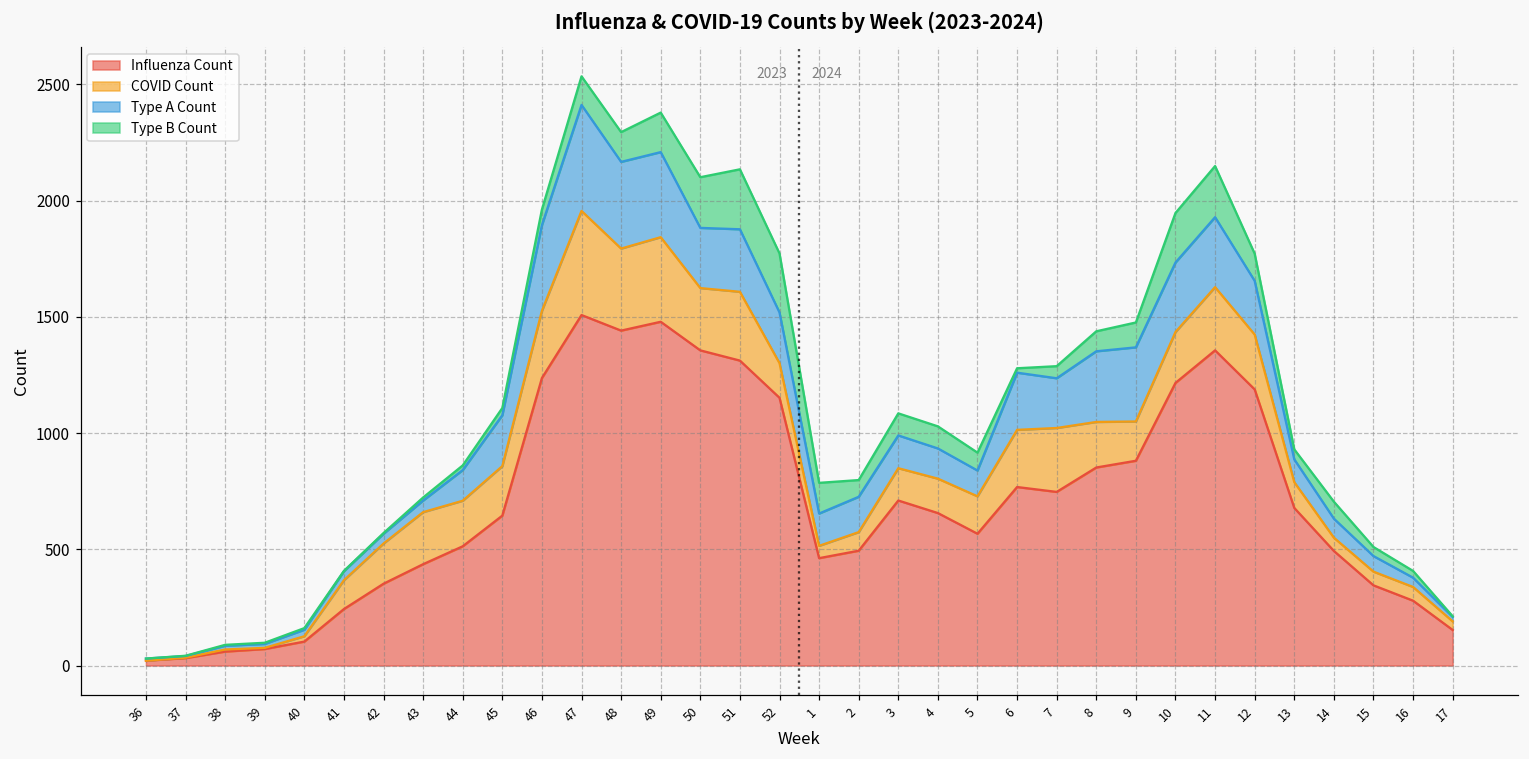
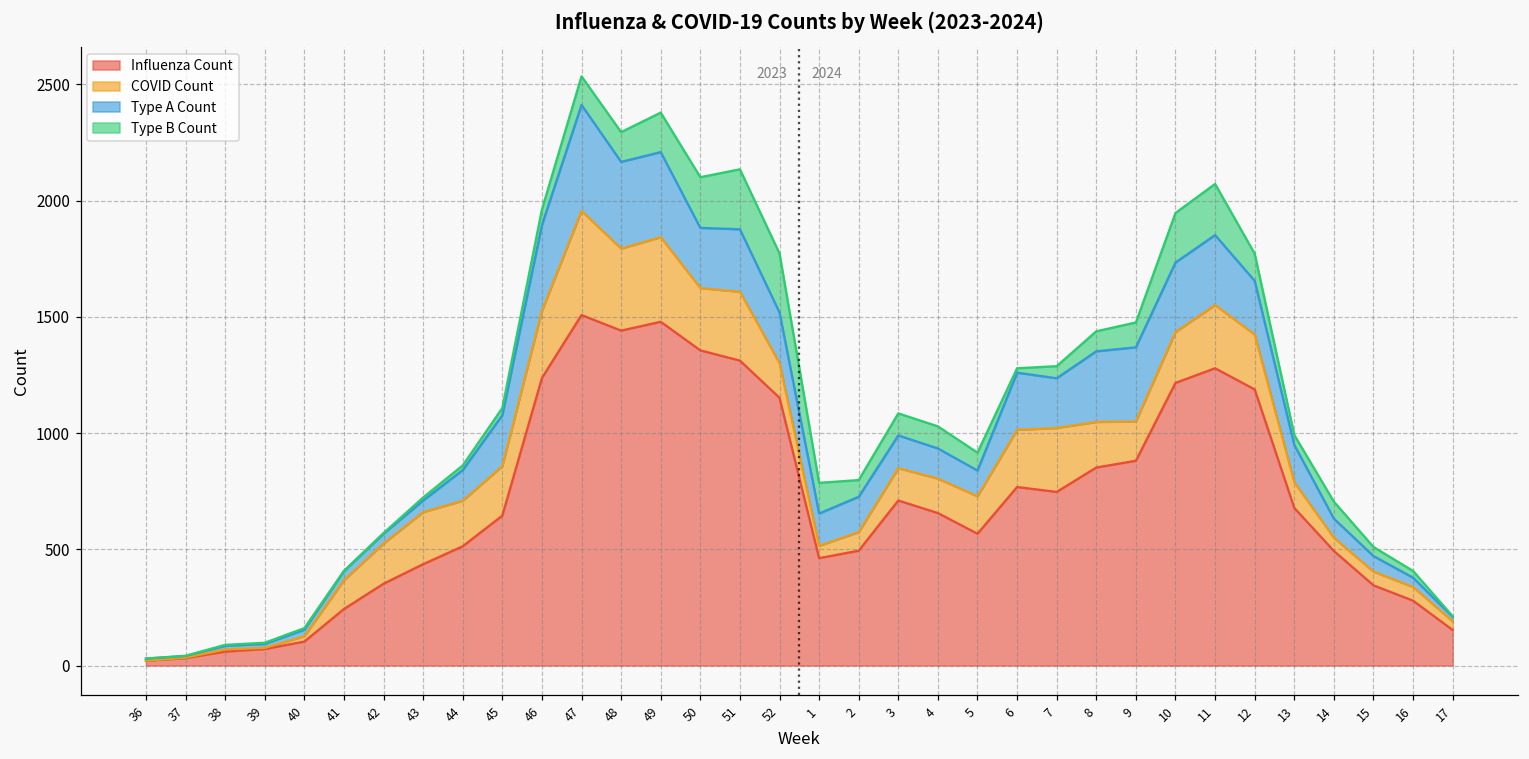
Influenza Count, 11: 1360 -> 1280
Type A Count, 13: 100 -> 160
